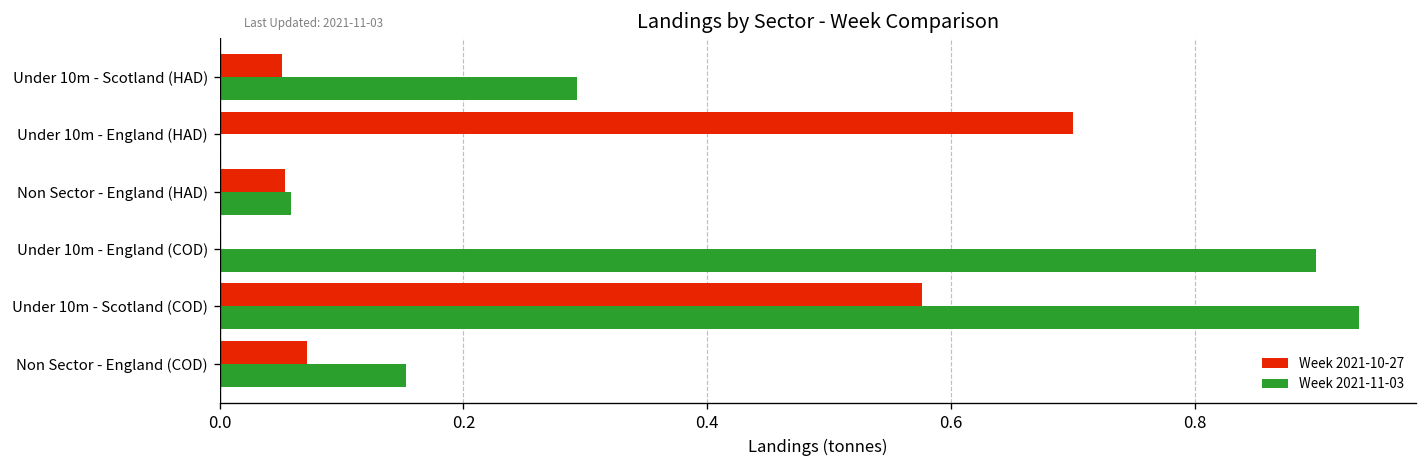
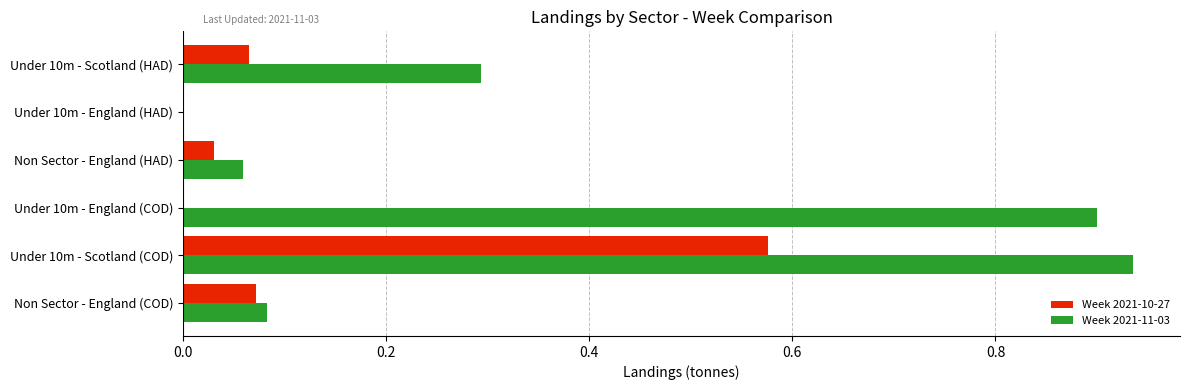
Week 2021-10-27, Under 10m - Scotland (HAD): 0.051 -> 0.065
Week 2021-10-27, Under 10m - England (HAD): 0.7 -> 0.0
Week 2021-10-27, Non Sector - England (HAD): 0.053 -> 0.031
Week 2021-11-03, Non Sector - England (COD): 0.153 -> 0.082
